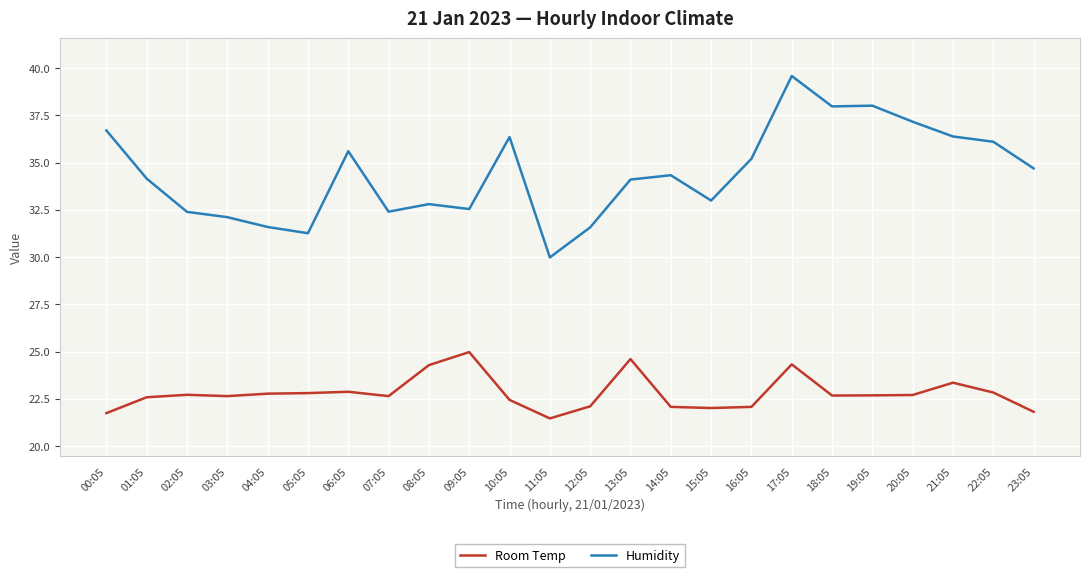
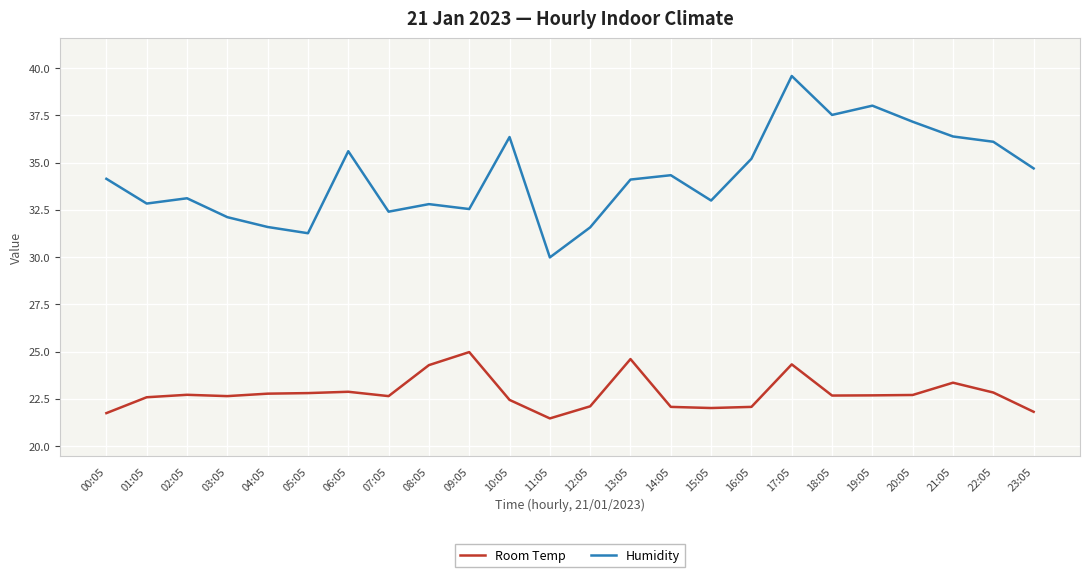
Humidity, 00:05: 36.7 -> 34.1
Humidity, 01:05: 34.2 -> 32.8
Humidity, 02:05: 32.4 -> 33.1
Humidity, 18:05: 38.0 -> 37.5
